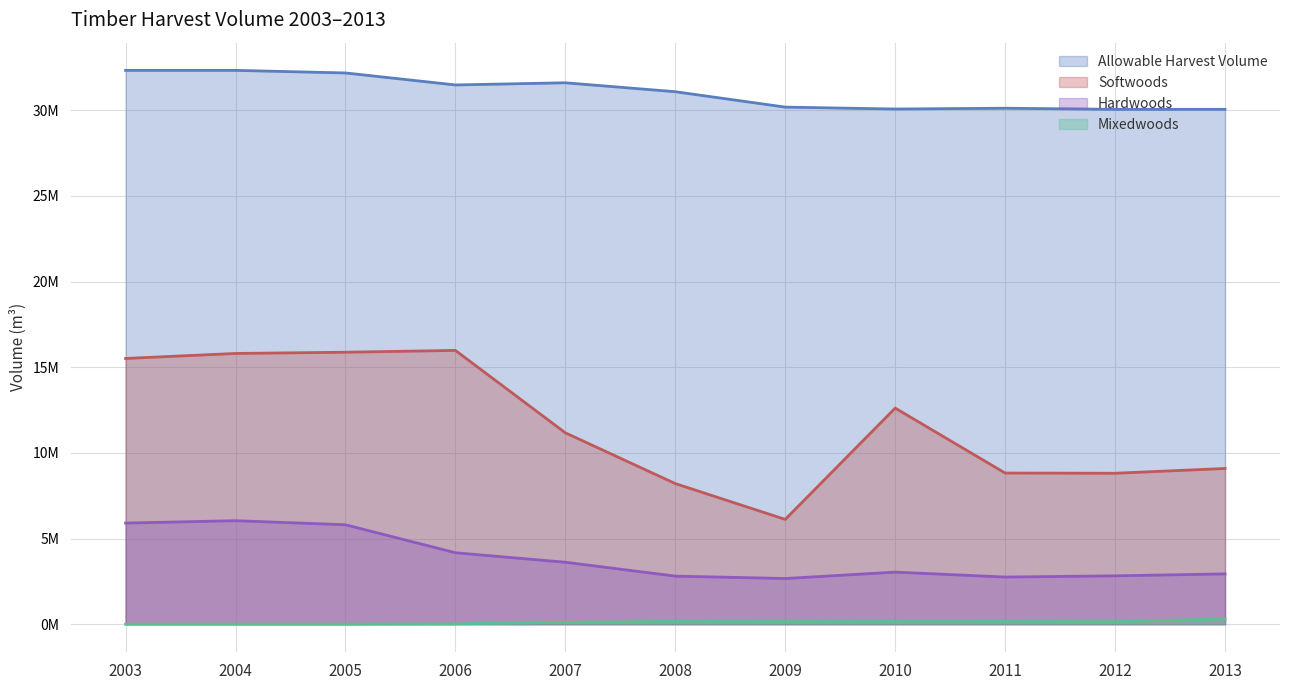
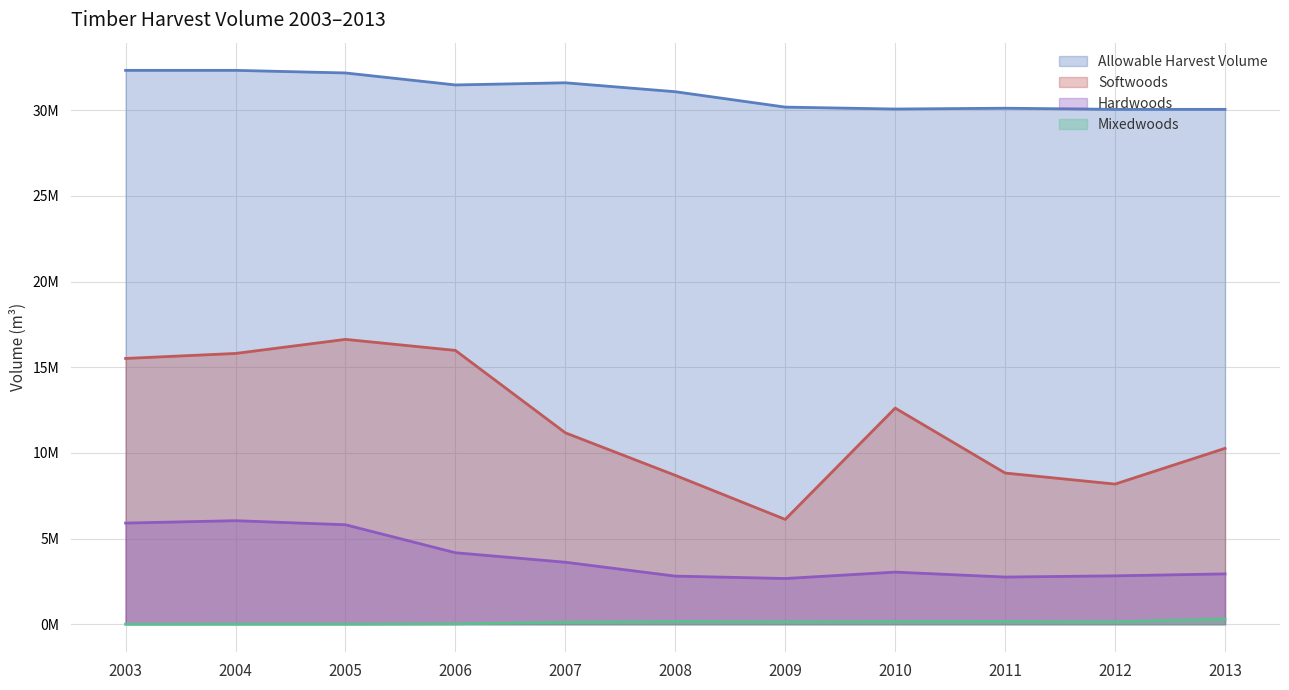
Softwoods, 2005: 15900000 -> 16600000
Softwoods, 2008: 8200000 -> 8700000
Softwoods, 2012: 8800000 -> 8200000
Softwoods, 2013: 9100000 -> 10300000
